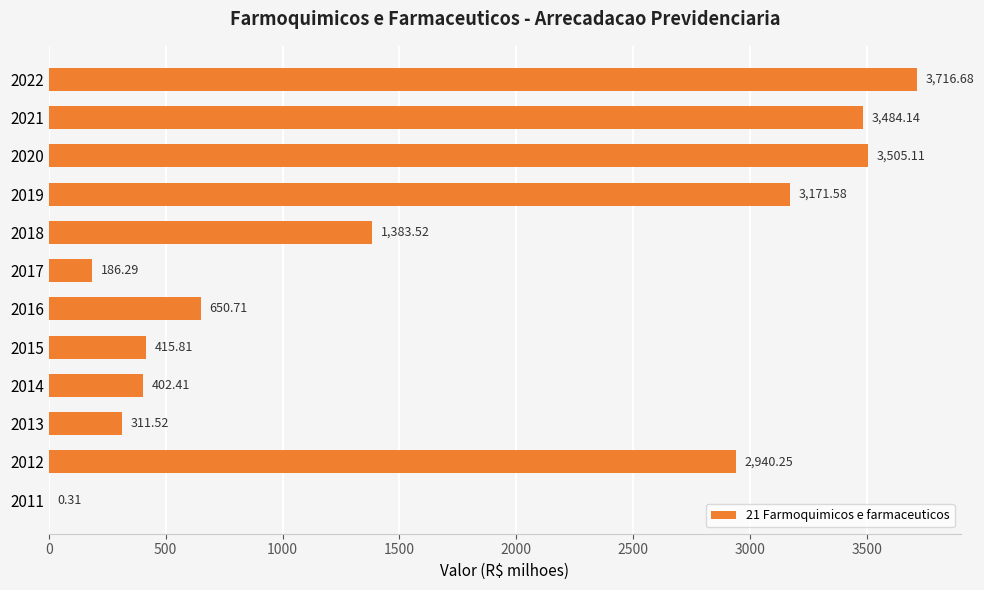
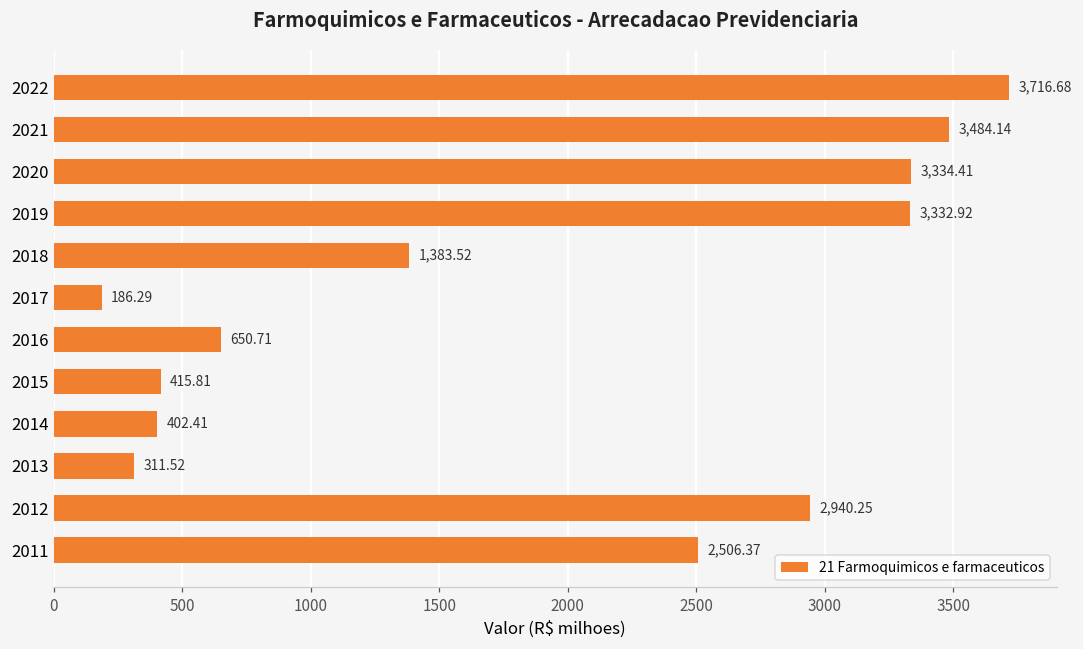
2020: 3,505.11 -> 3,334.41
2019: 3,171.58 -> 3,332.92
2011: 0.31 -> 2,506.37
